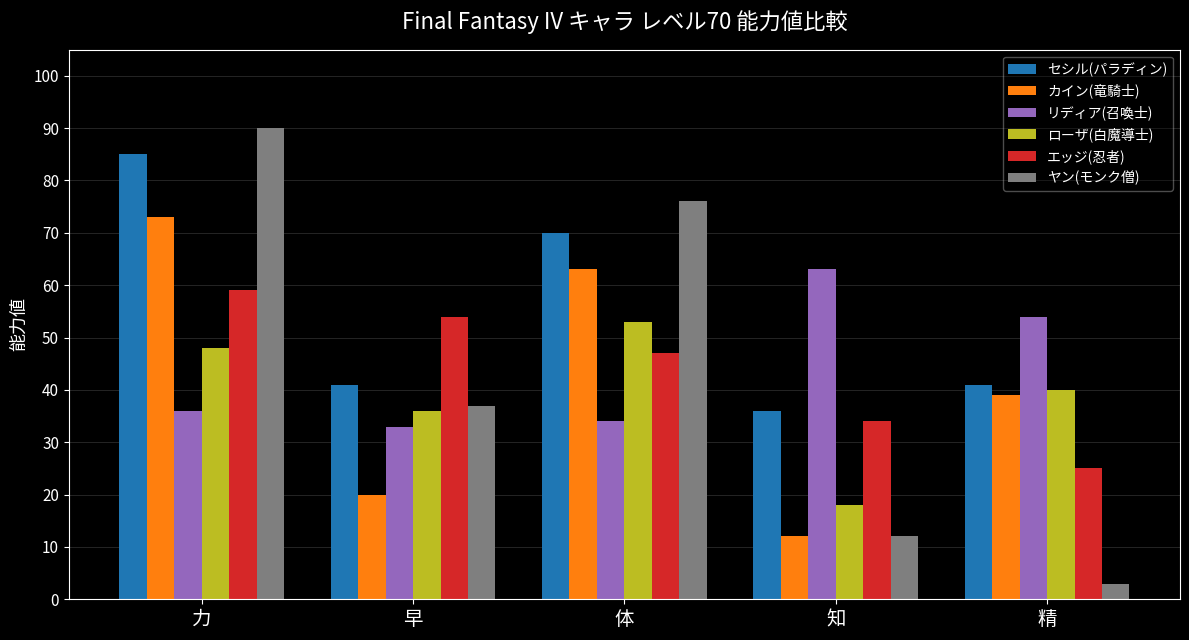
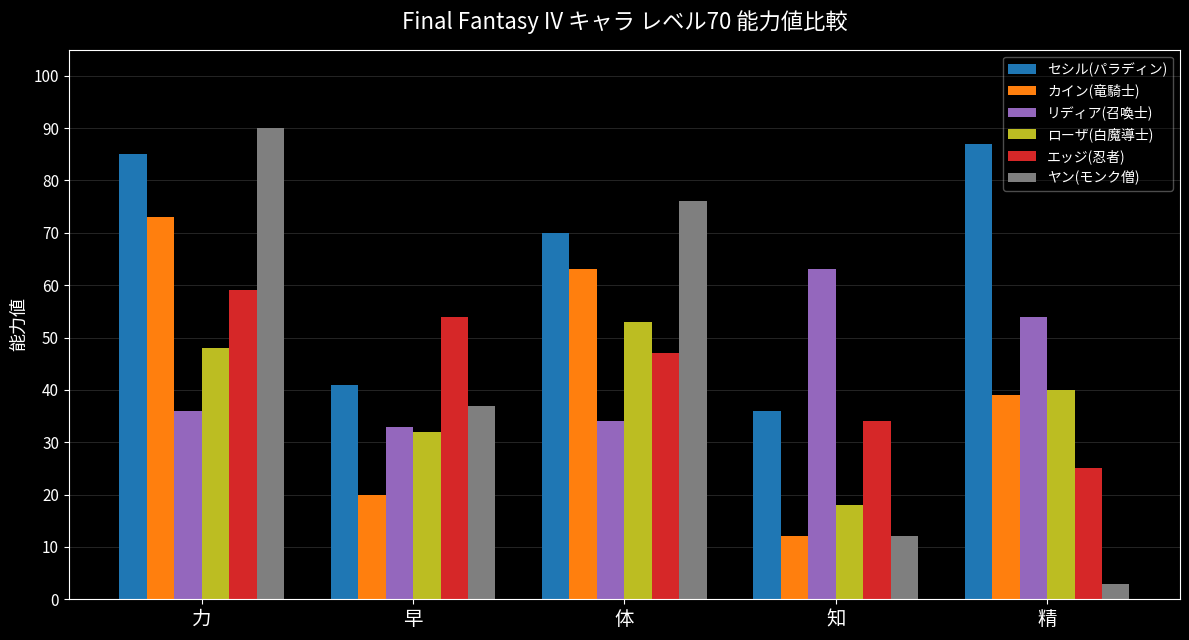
ローザ(白魔導士), 早: 36 -> 32
セシル(パラディン), 精: 41 -> 87
